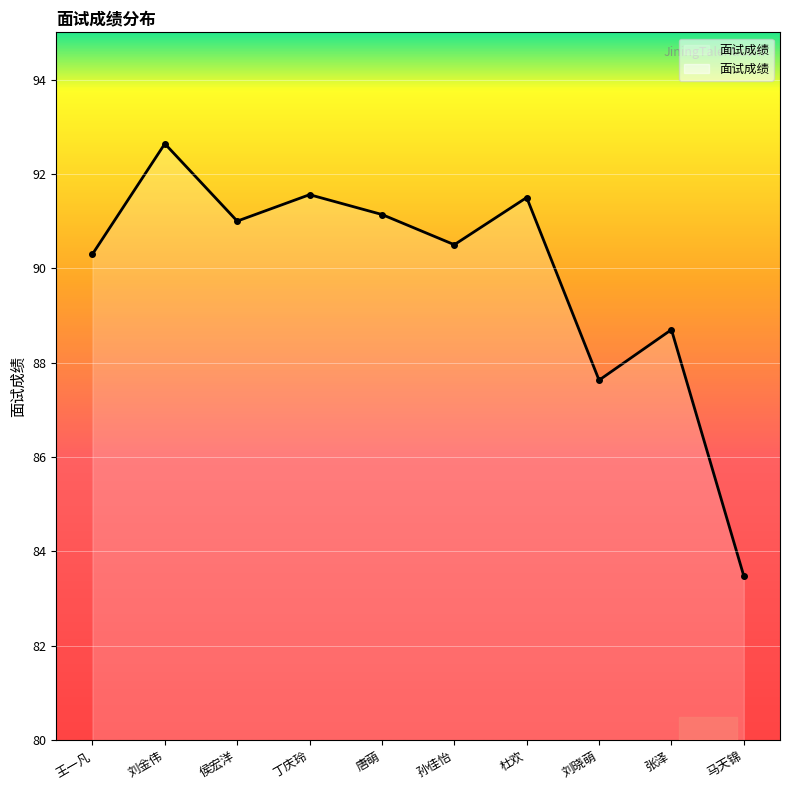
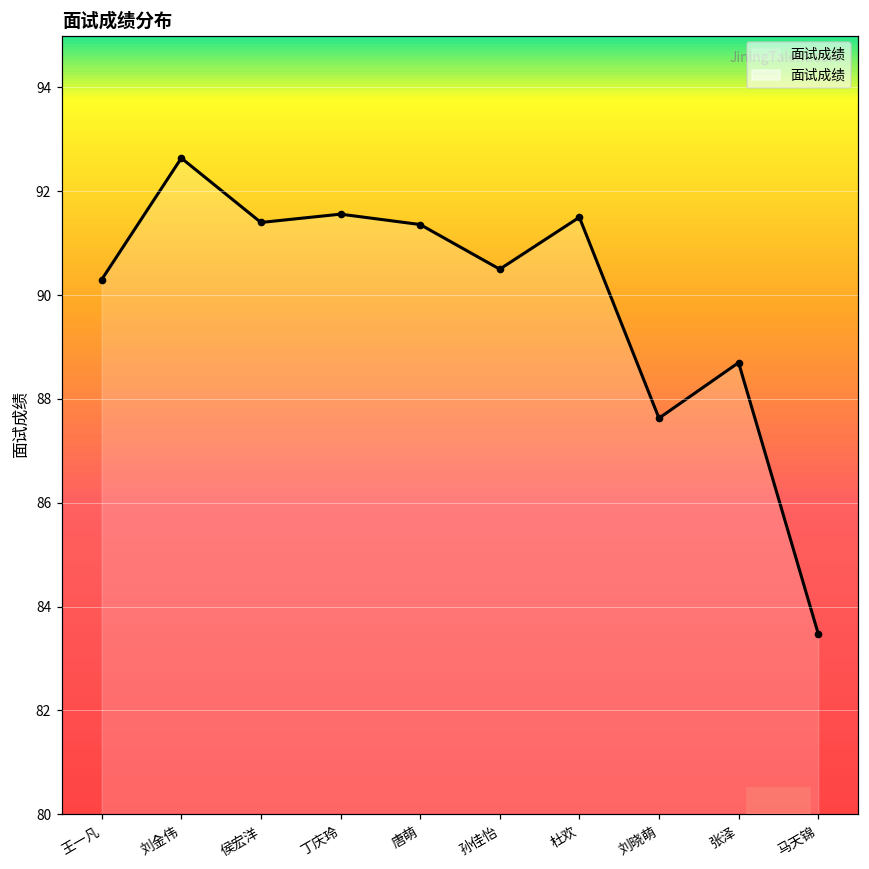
侯宏洋: 91.0 -> 91.4
唐萌: 91.1 -> 91.4
